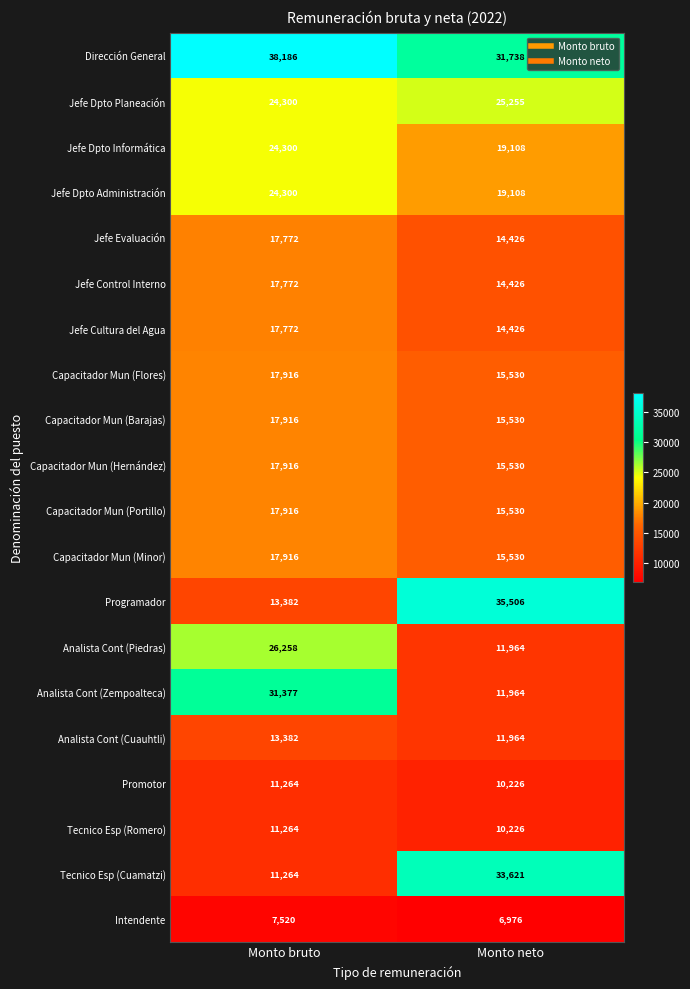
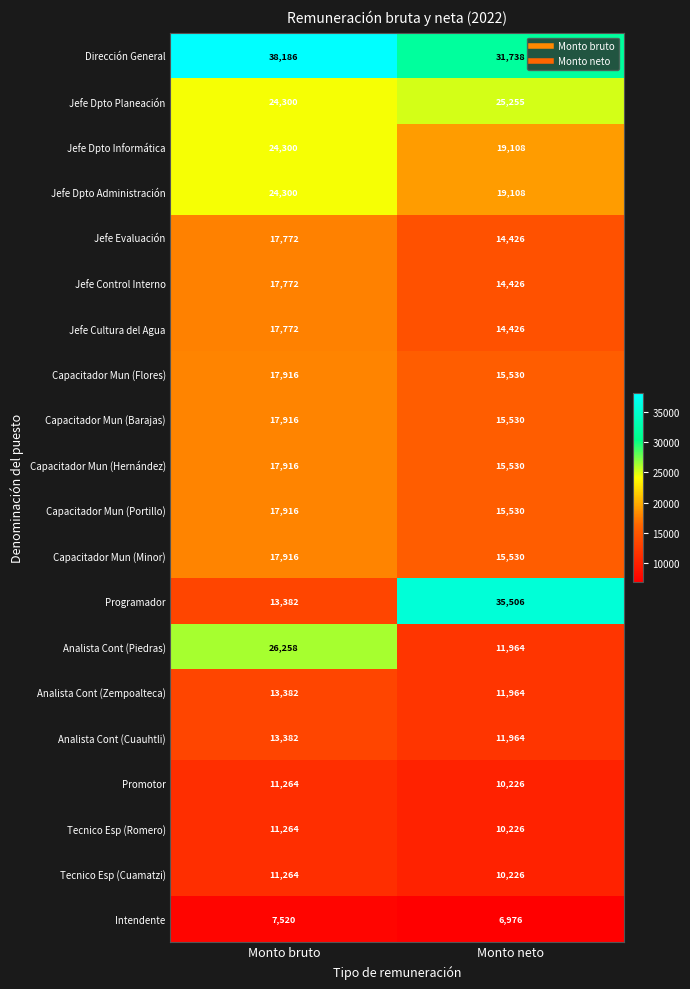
Analista Cont (Zempoalteca), Monto bruto: 31,377 -> 13,382
Tecnico Esp (Cuamatzi), Monto neto: 33,621 -> 10,226
